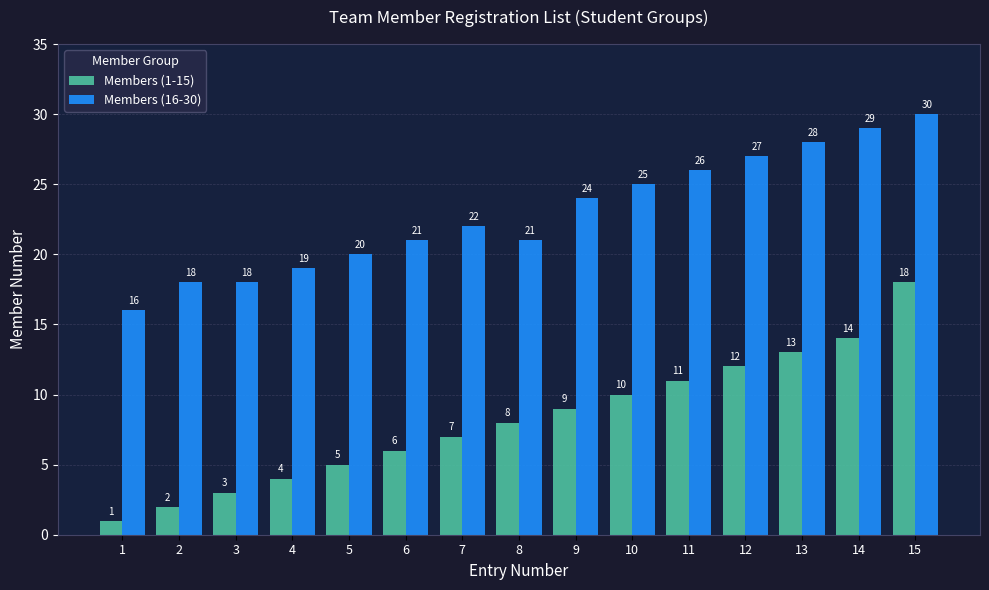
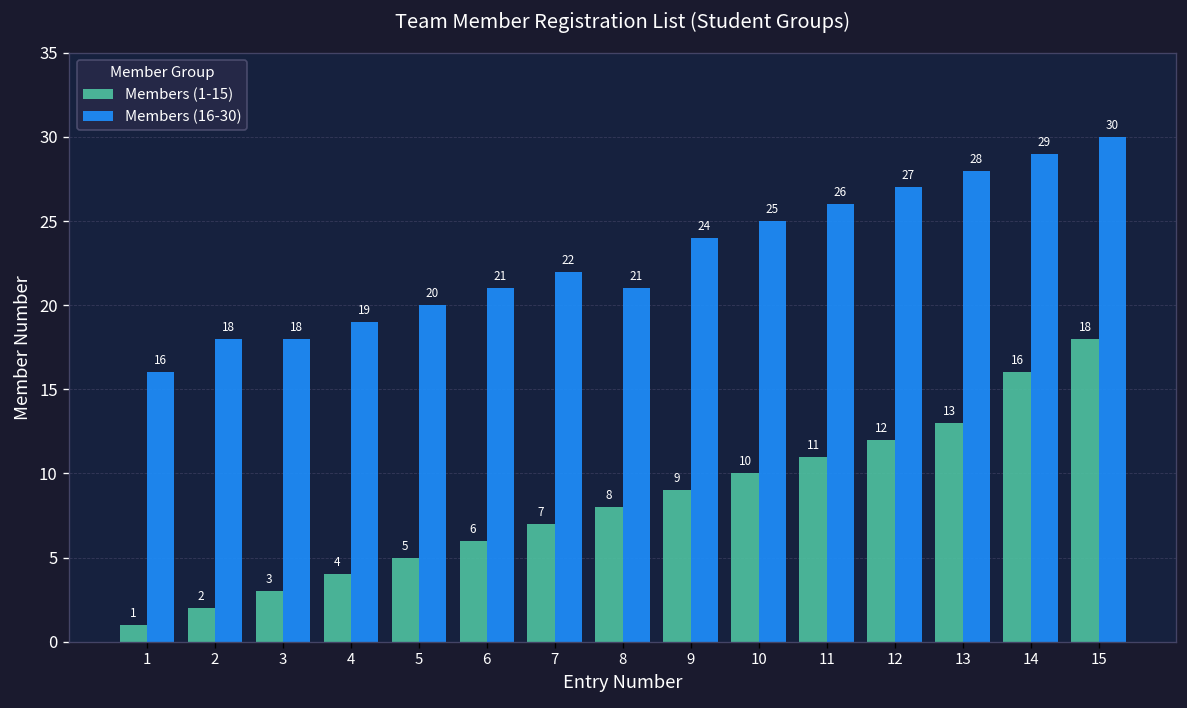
Members (1-15), 14: 14 -> 16
